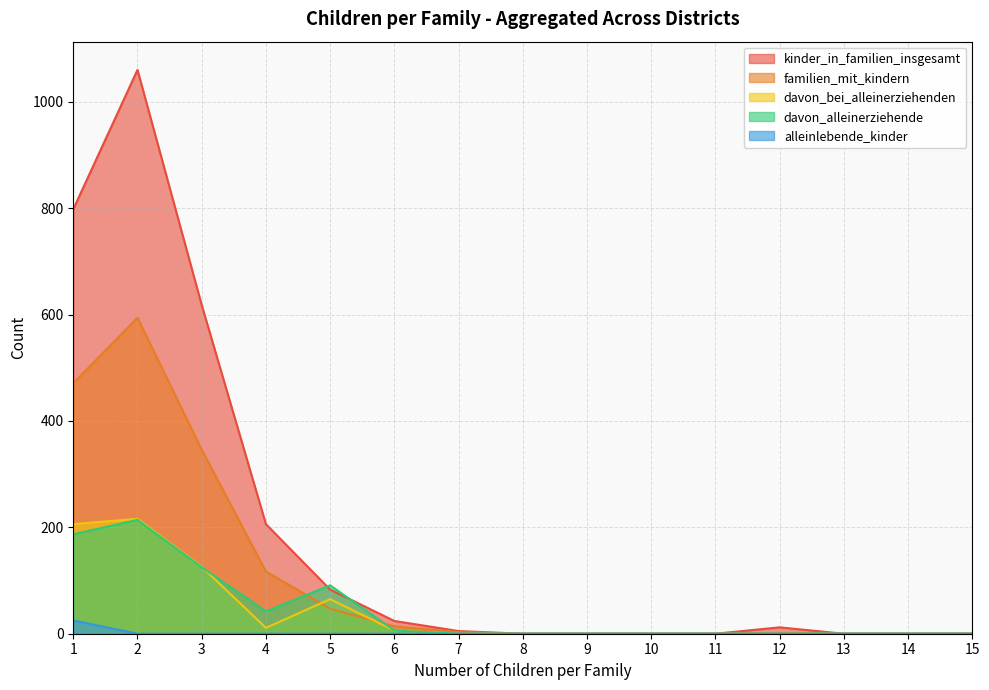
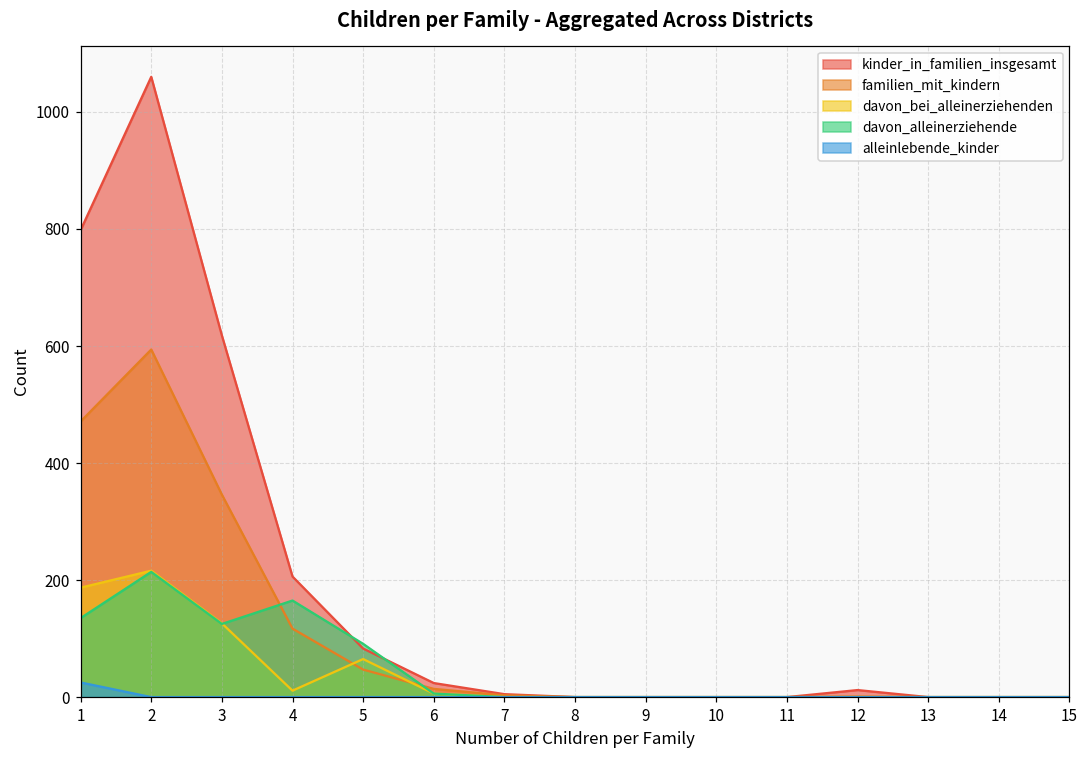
davon_bei_alleinerziehenden, 1: 210 -> 190
davon_alleinerziehende, 1: 190 -> 140
davon_alleinerziehende, 4: 40 -> 170
